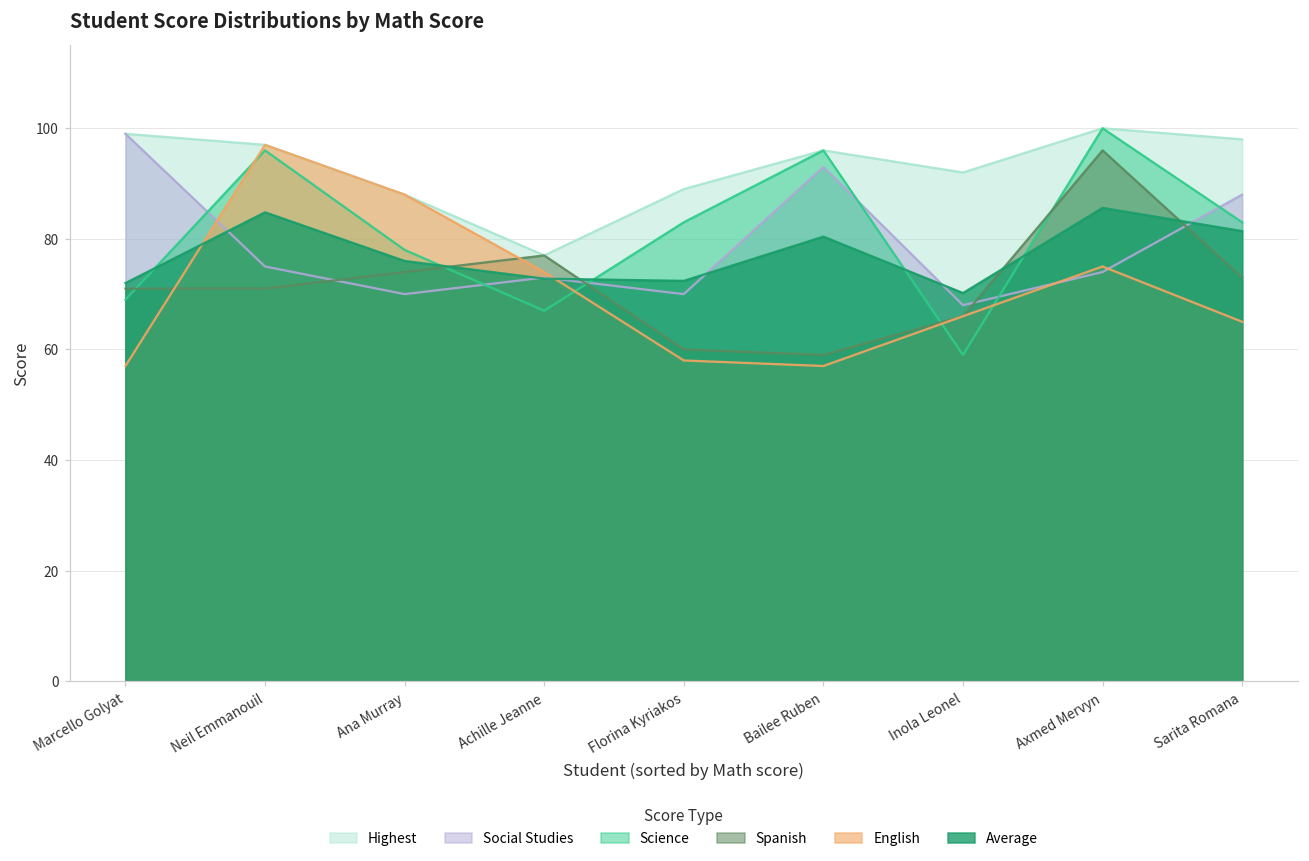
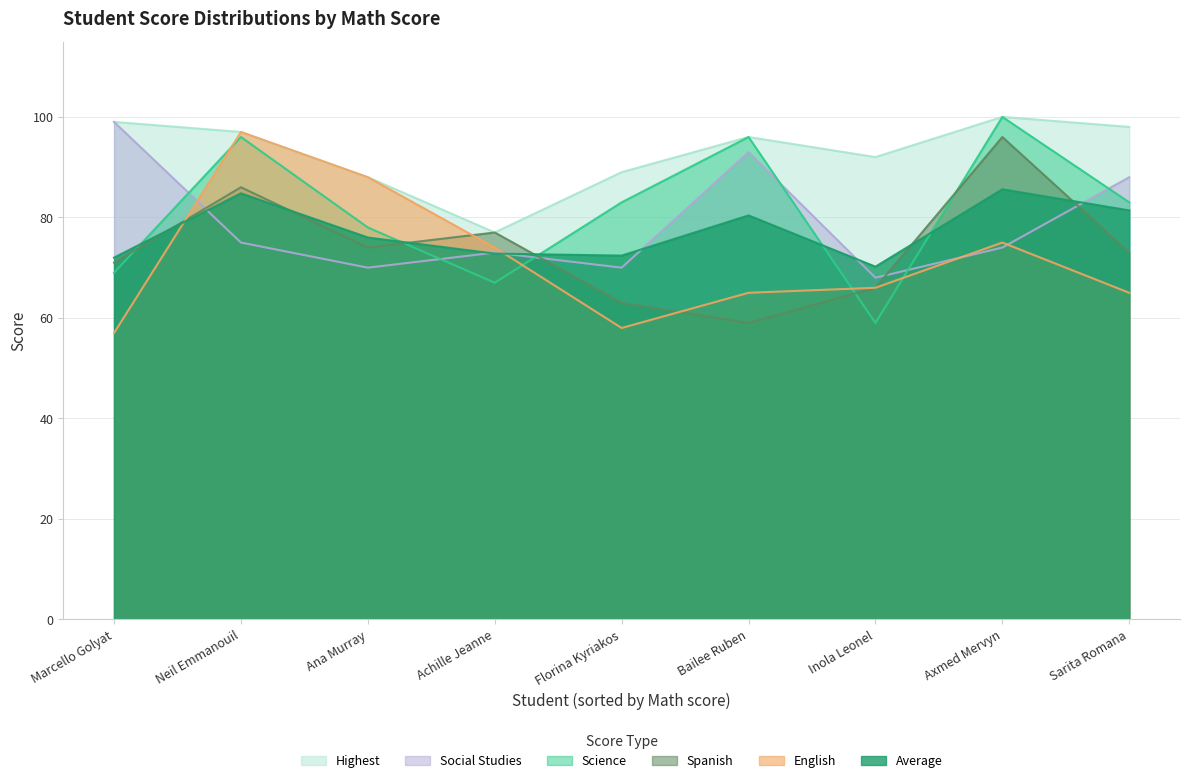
Spanish, Neil Emmanouil: 71 -> 86
Spanish, Florina Kyriakos: 60 -> 63
English, Bailee Ruben: 57 -> 65
